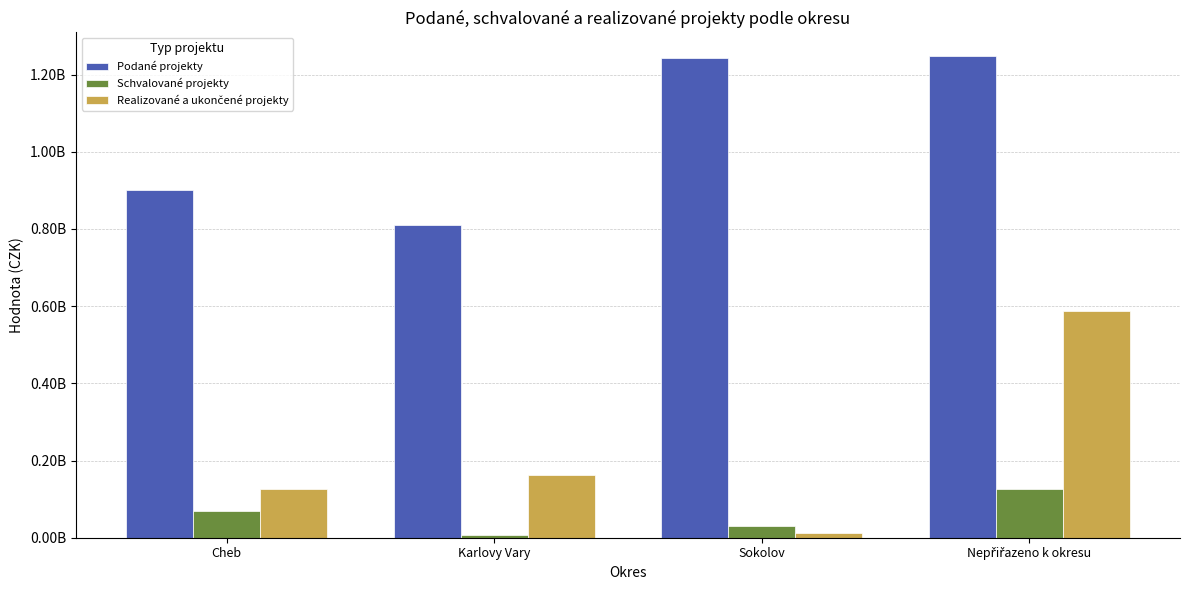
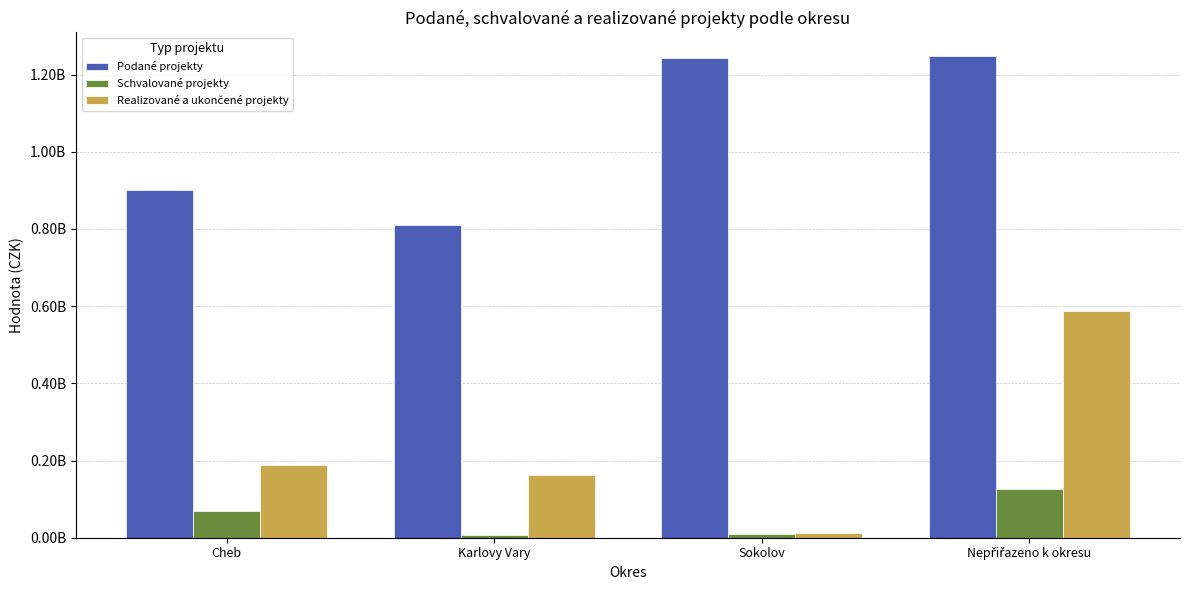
Realizované a ukončené projekty, Cheb: 130000000 -> 190000000
Schvalované projekty, Sokolov: 30000000 -> 10000000
